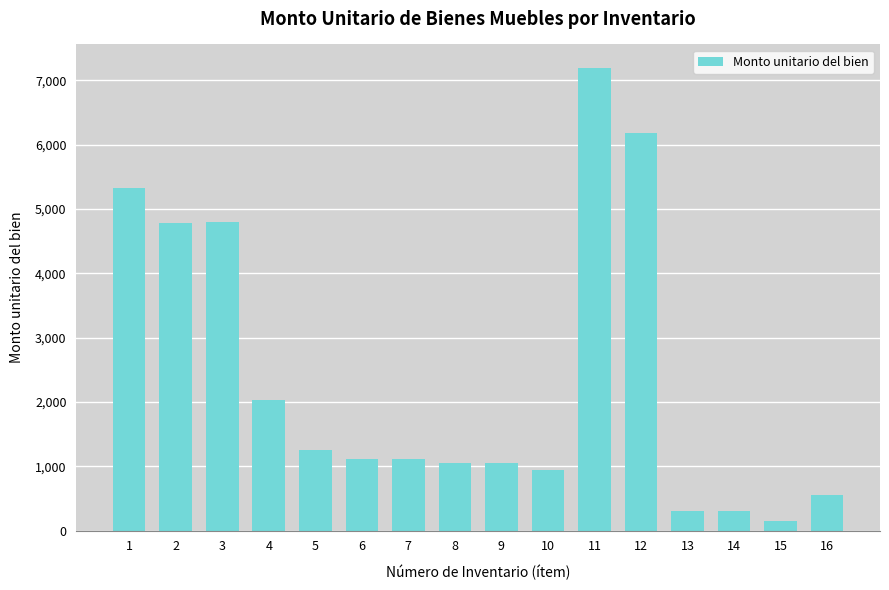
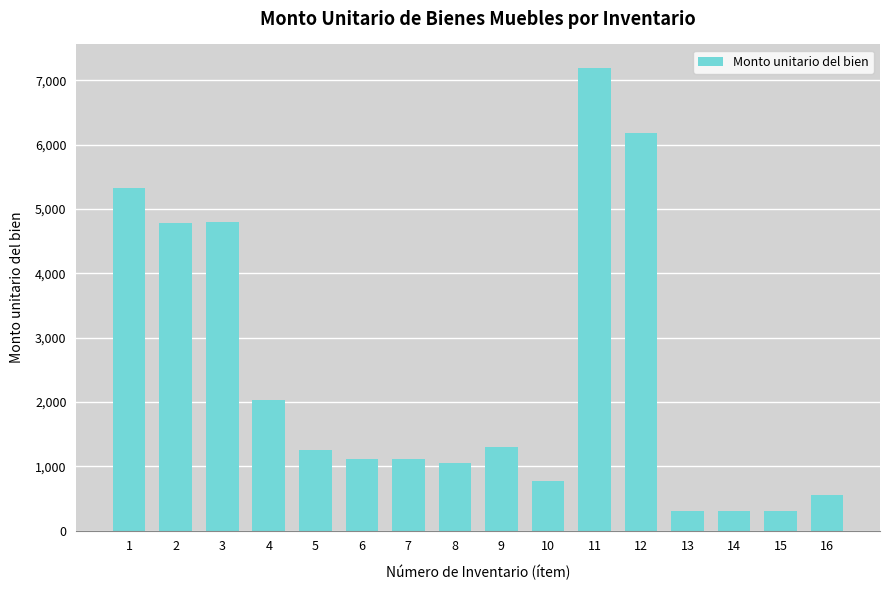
9: 1,000 -> 1,300
10: 900 -> 800
15: 200 -> 300
